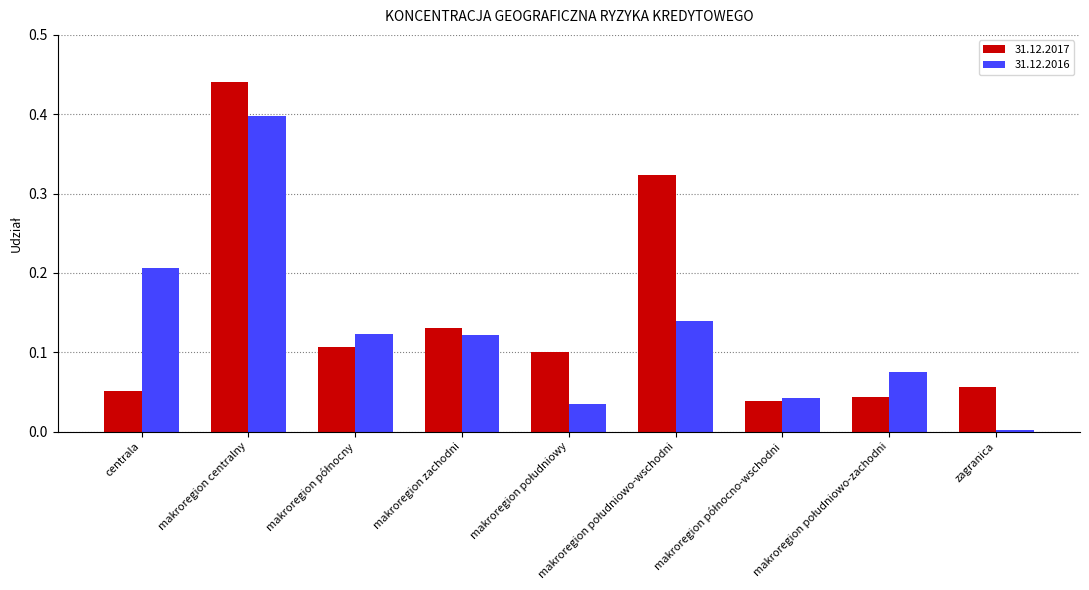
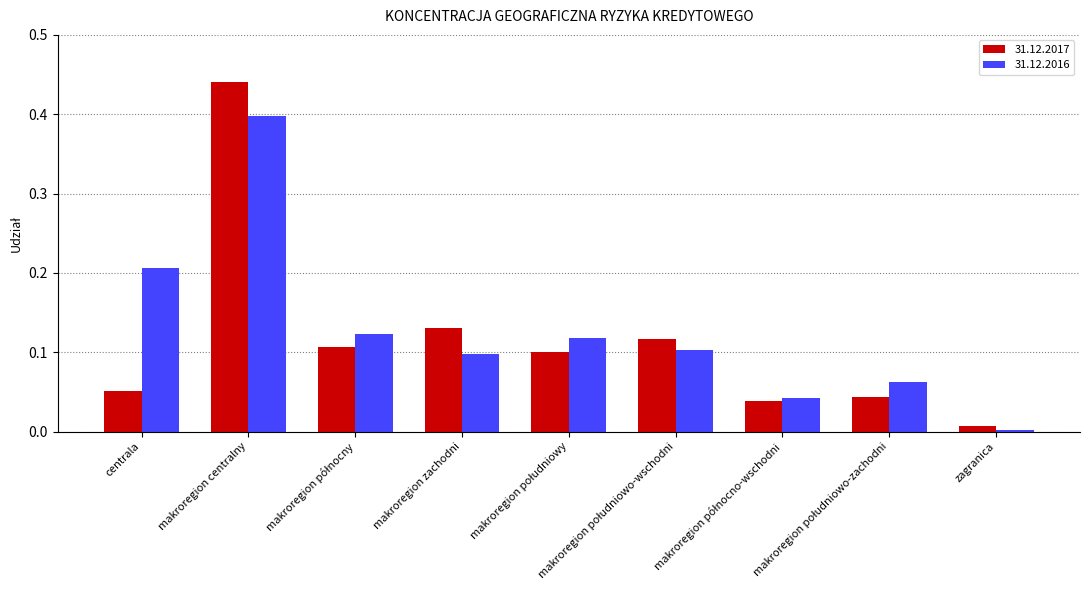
31.12.2016, makroregion zachodni: 0.12 -> 0.10
31.12.2016, makroregion południowy: 0.03 -> 0.12
31.12.2017, makroregion południowo-wschodni: 0.32 -> 0.12
31.12.2016, makroregion południowo-wschodni: 0.14 -> 0.10
31.12.2016, makroregion południowo-zachodni: 0.07 -> 0.06
31.12.2017, zagranica: 0.06 -> 0.01
